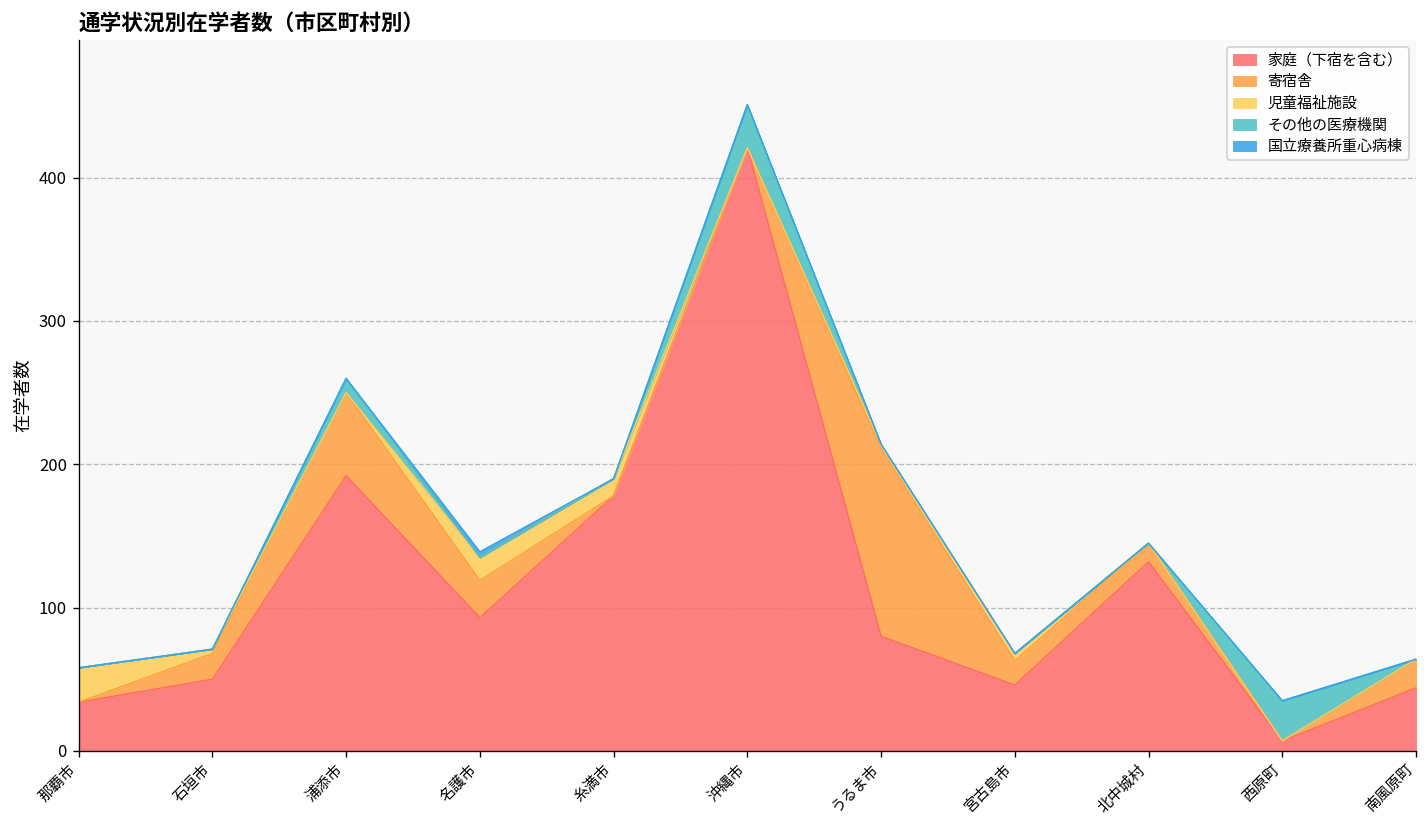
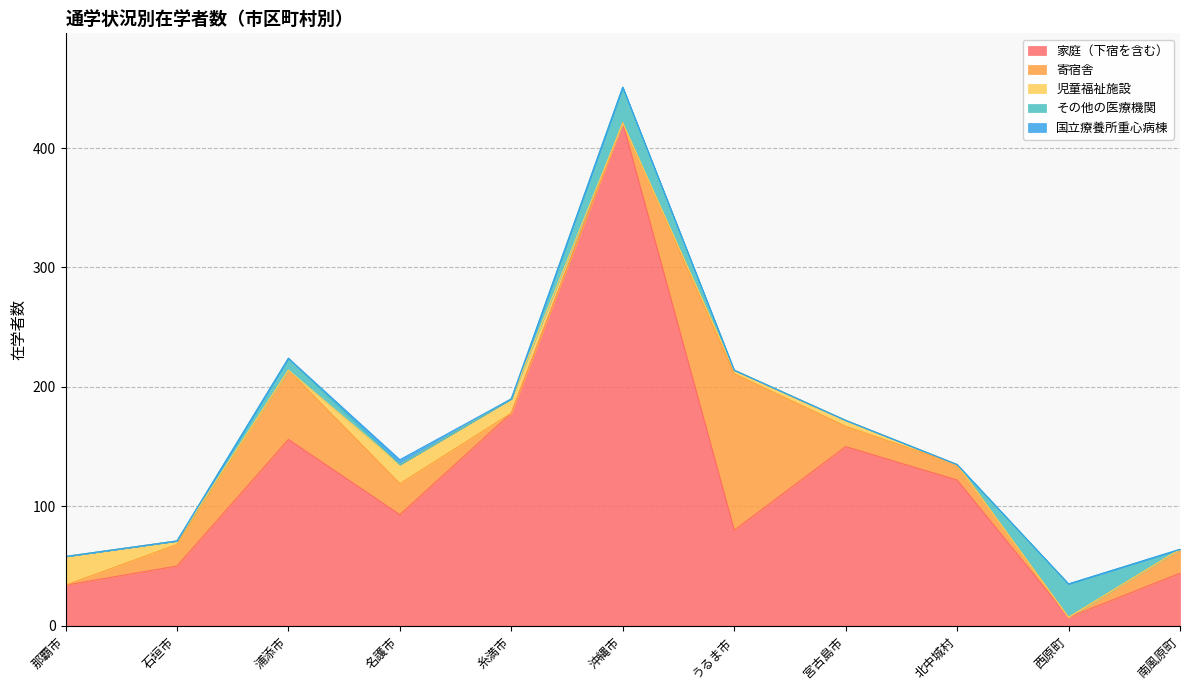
家庭（下宿を含む）, 浦添市: 192 -> 156
家庭（下宿を含む）, 宮古島市: 46 -> 150
家庭（下宿を含む）, 北中城村: 132 -> 122
